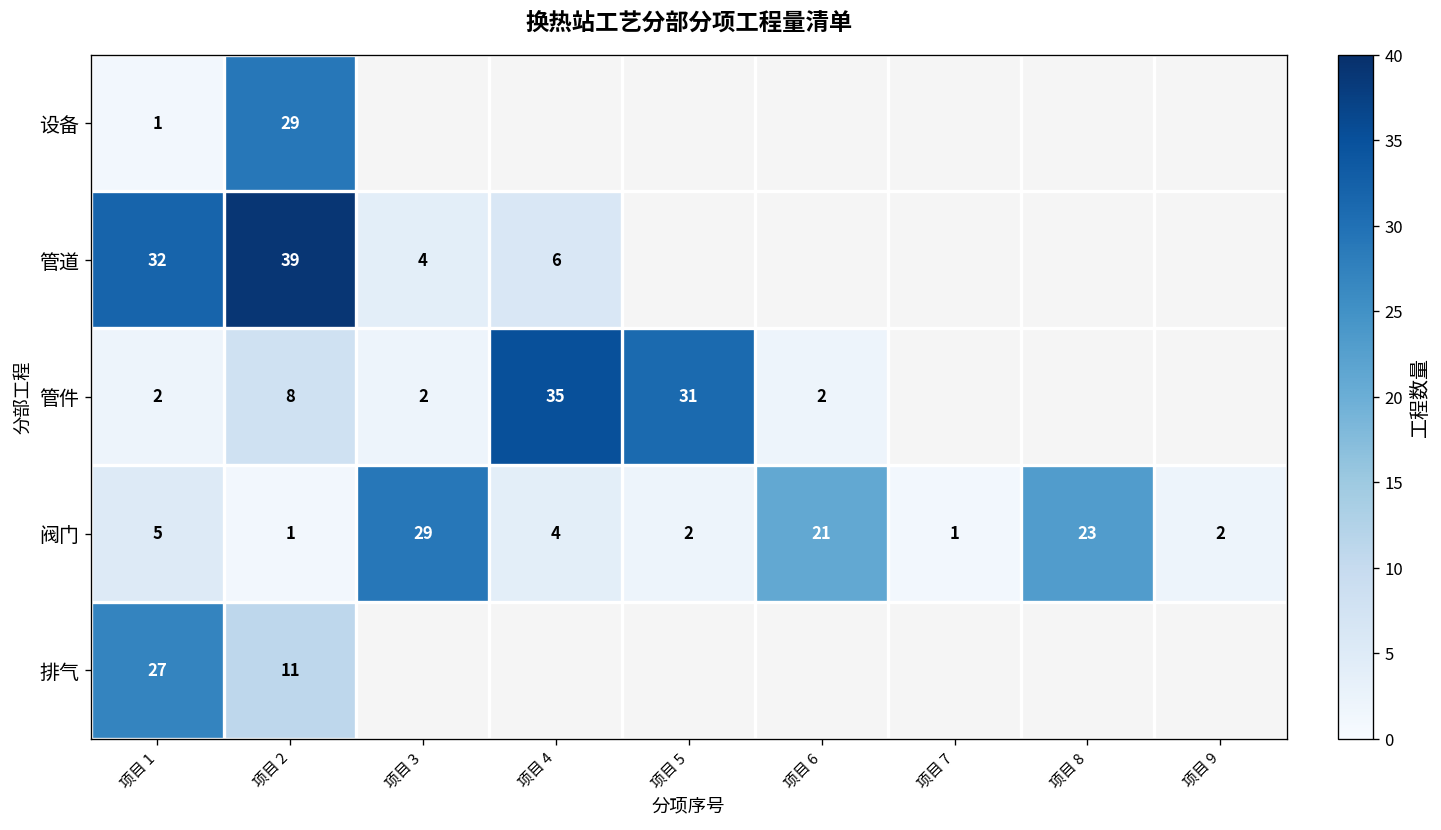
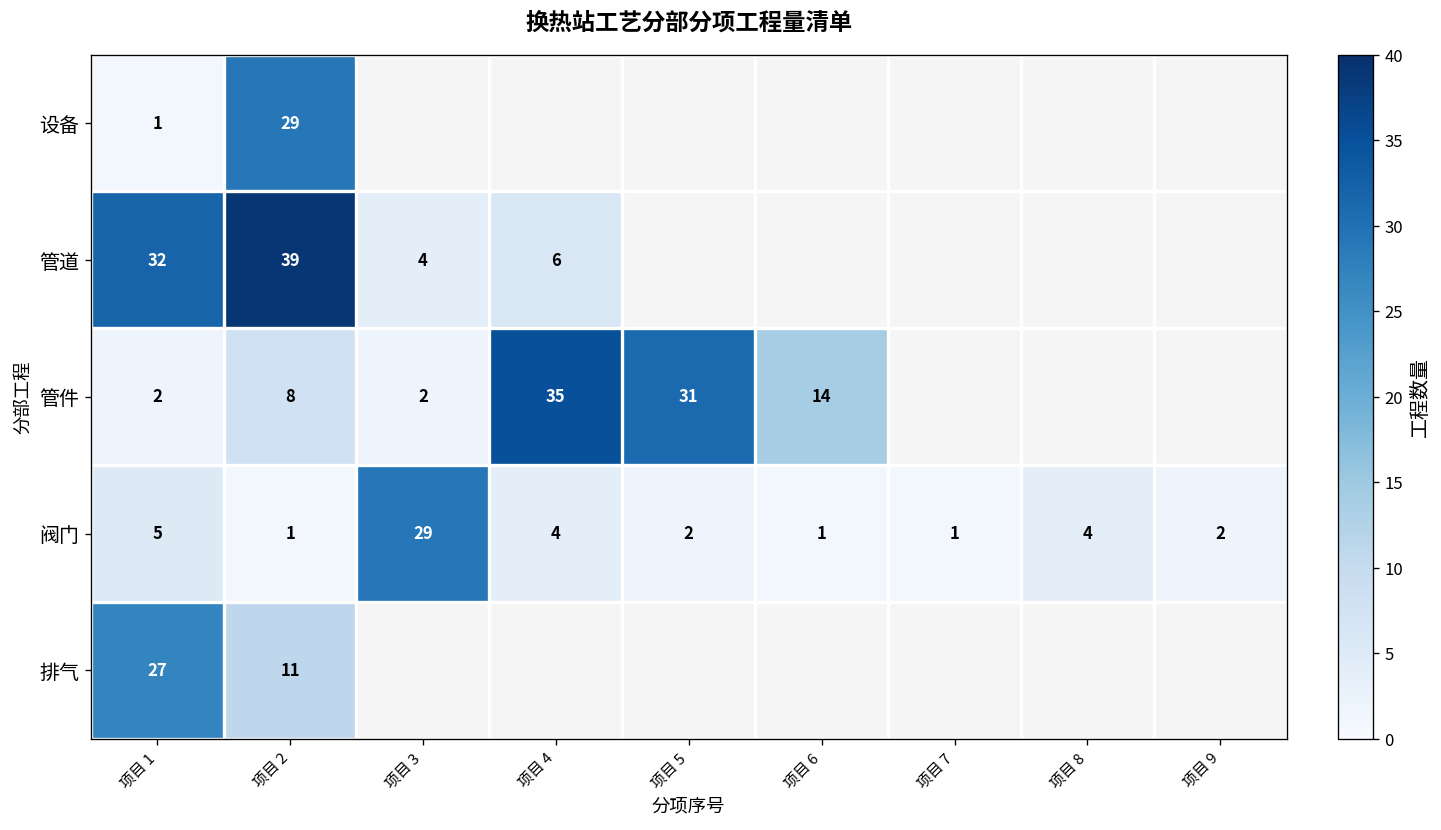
管件, 项目 6: 2 -> 14
阀门, 项目 6: 21 -> 1
阀门, 项目 8: 23 -> 4
